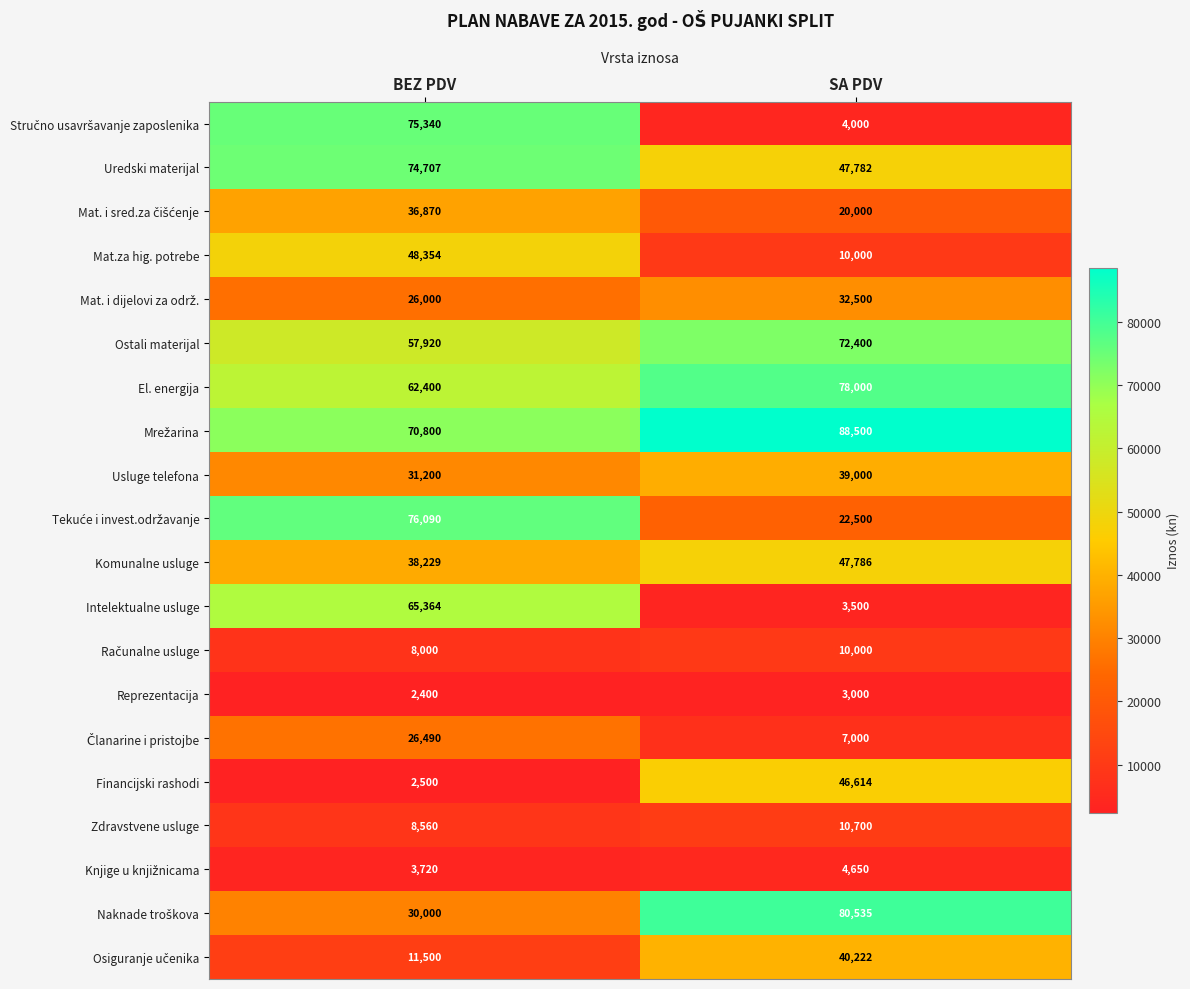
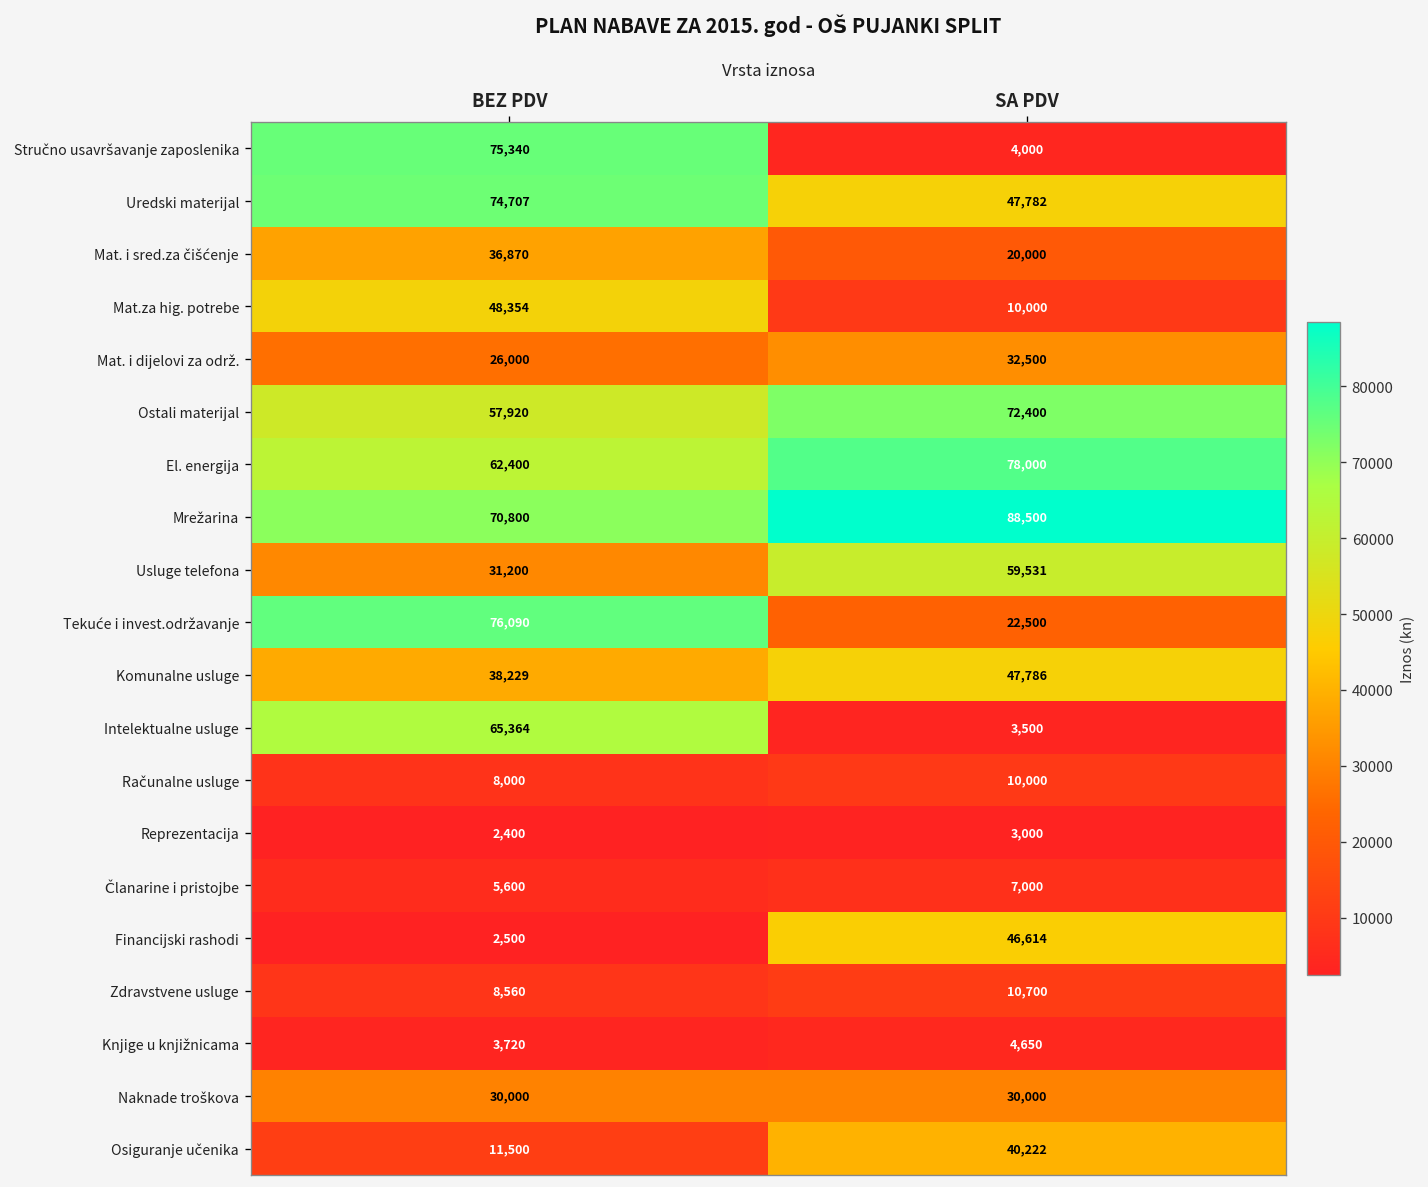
Usluge telefona, SA PDV: 39,000 -> 59,531
Članarine i pristojbe, BEZ PDV: 26,490 -> 5,600
Naknade troškova, SA PDV: 80,535 -> 30,000
